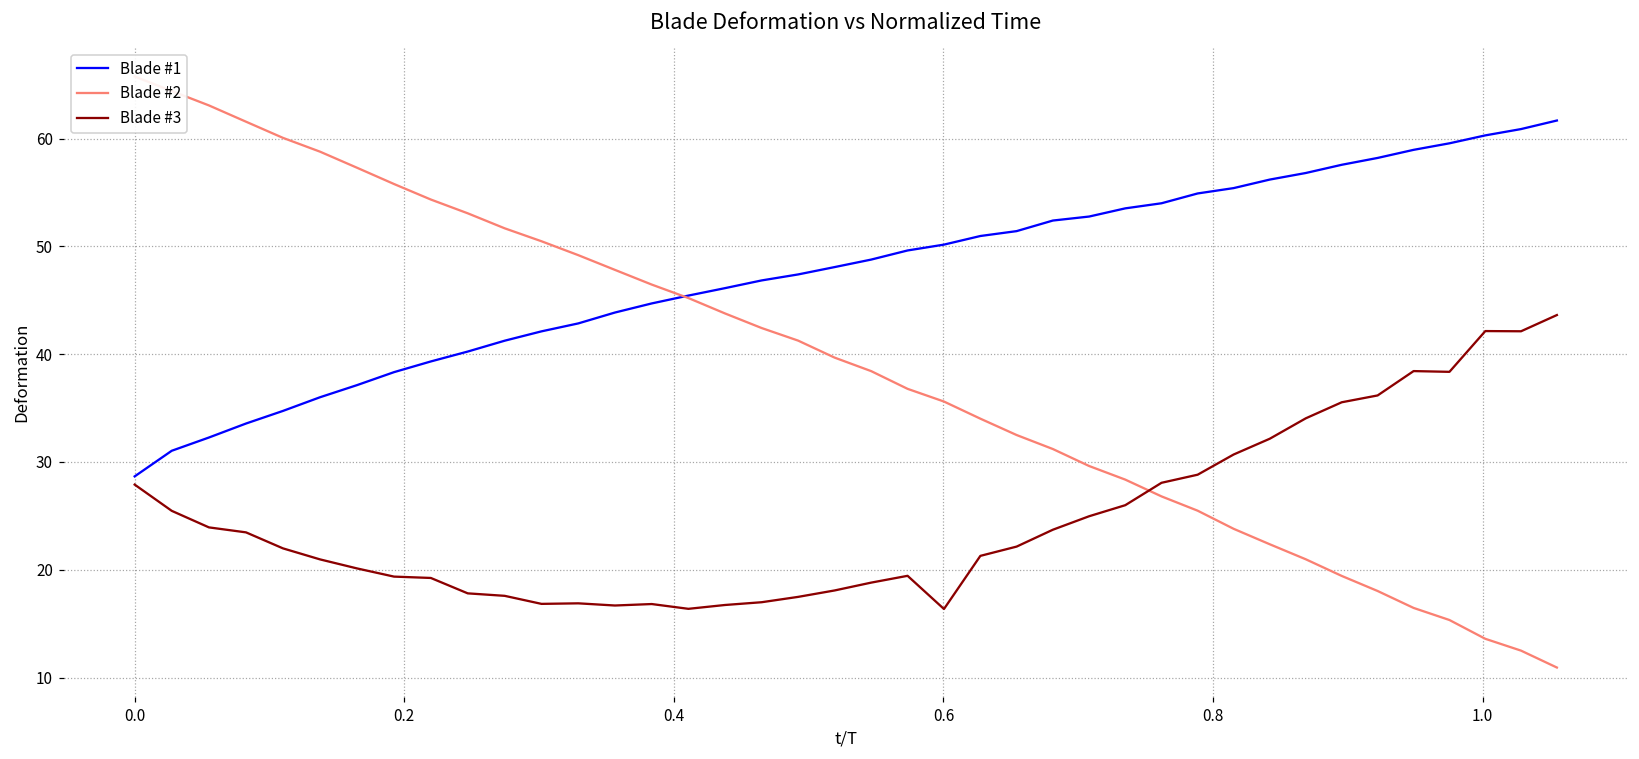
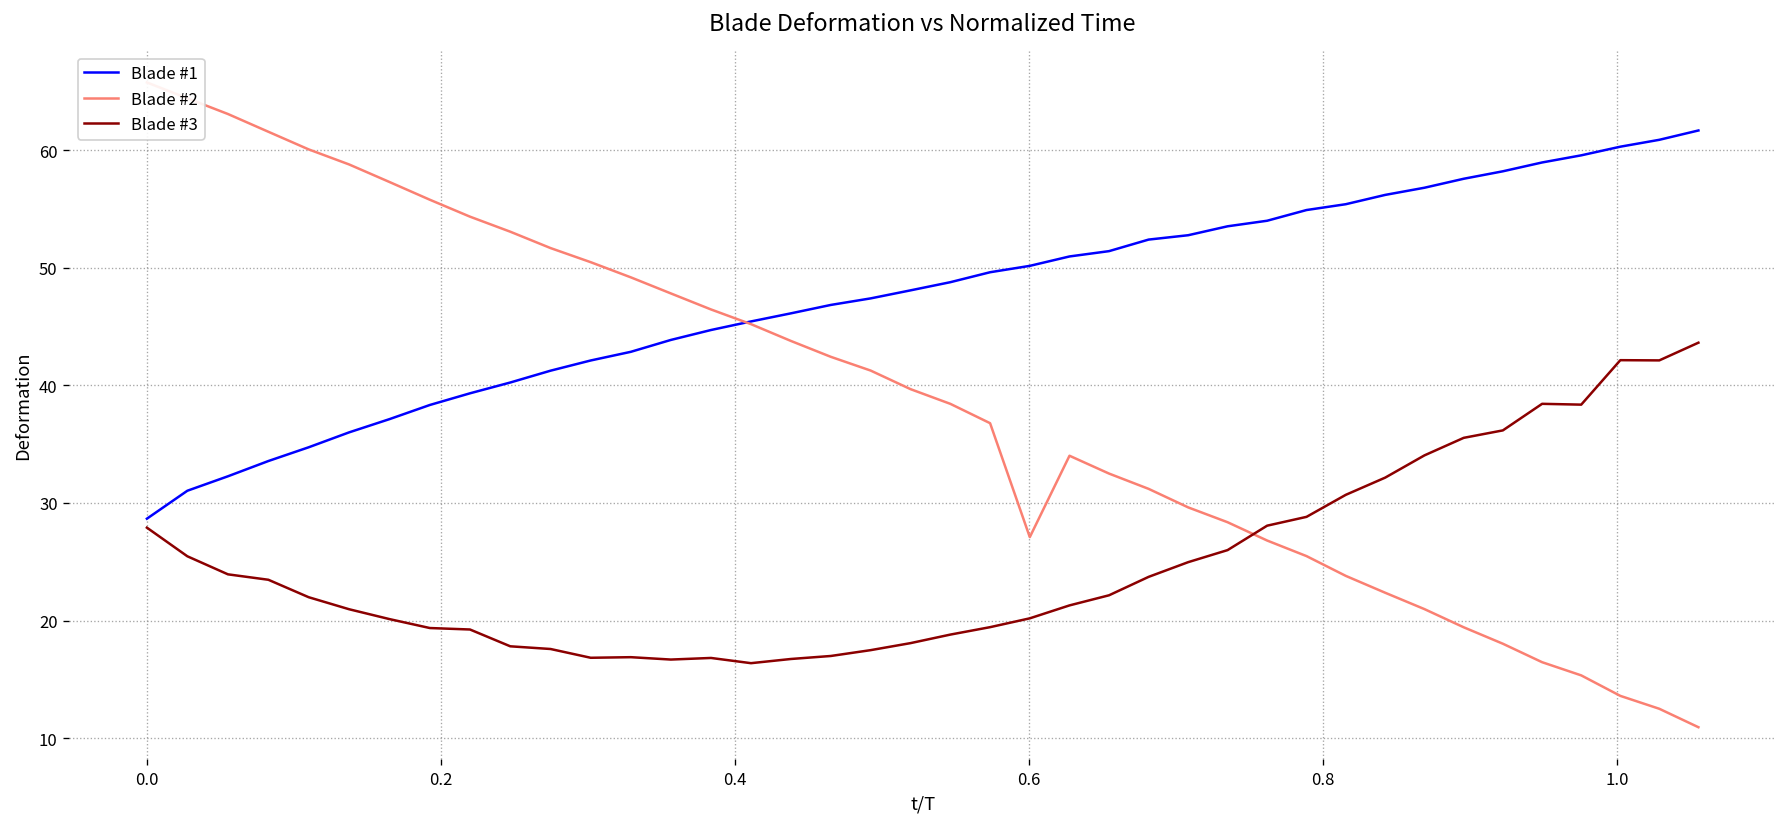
Blade #2, 0.6: 36 -> 27
Blade #3, 0.6: 16 -> 20
